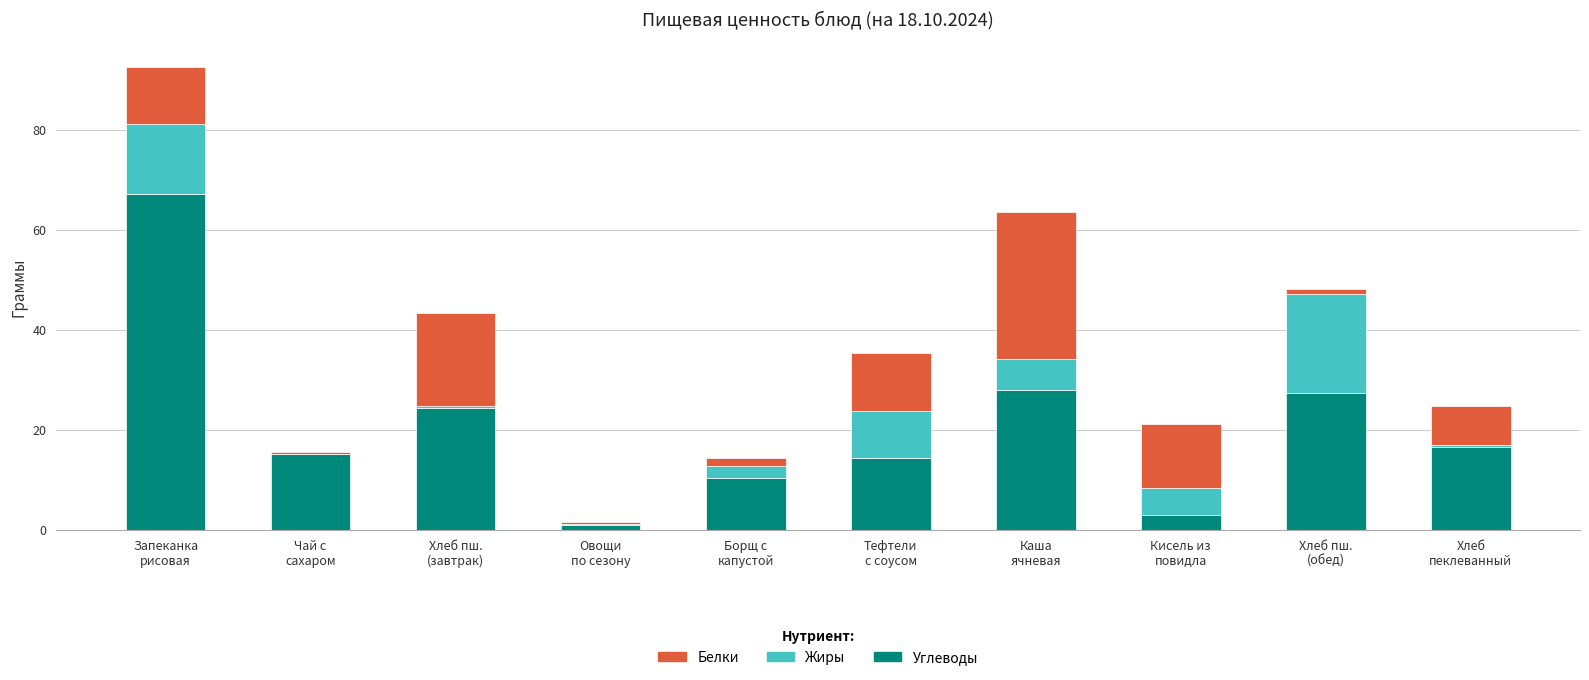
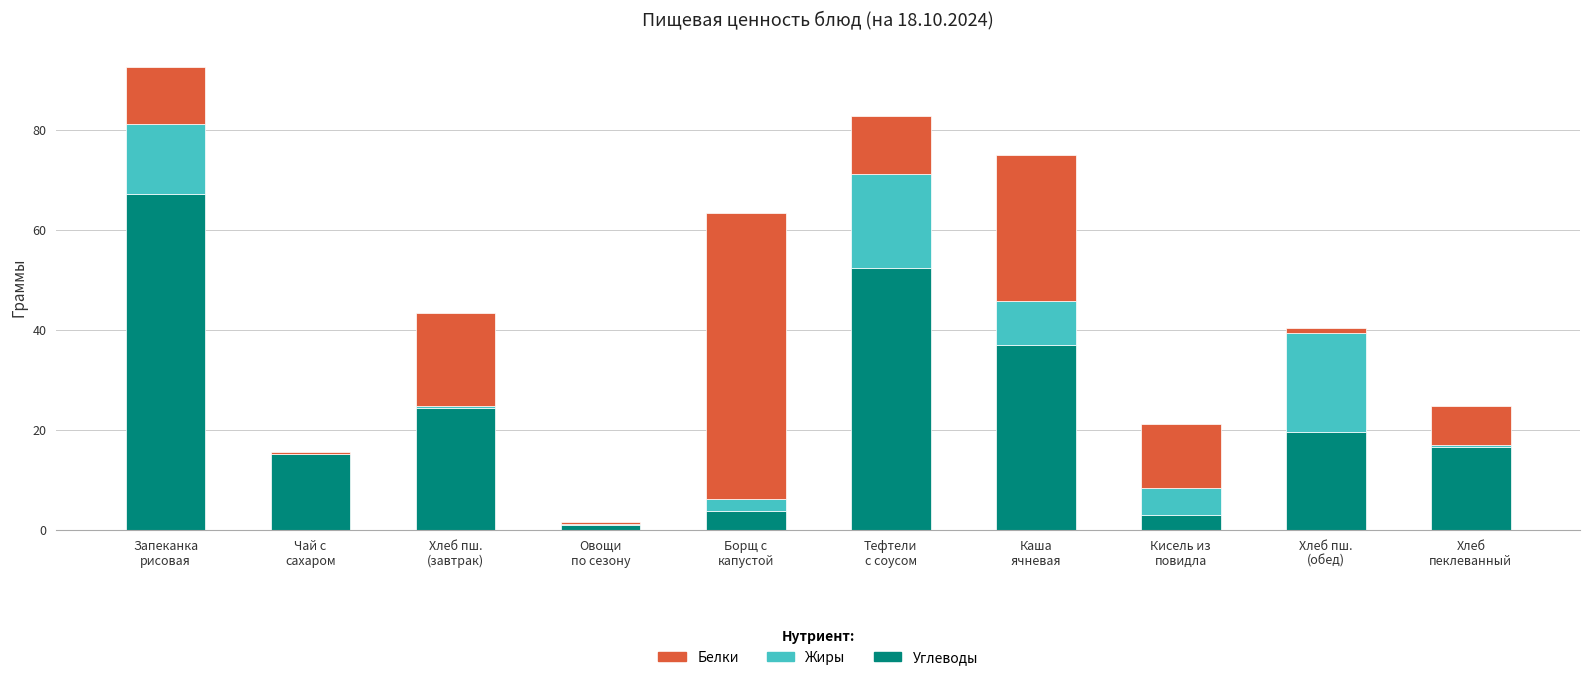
Углеводы, Борщ с капустой: 10 -> 4
Белки, Борщ с капустой: 2 -> 57
Углеводы, Тефтели с соусом: 14 -> 52
Жиры, Тефтели с соусом: 9 -> 19
Углеводы, Каша ячневая: 28 -> 37
Жиры, Каша ячневая: 6 -> 9
Углеводы, Хлеб пш. (обед): 27 -> 20
